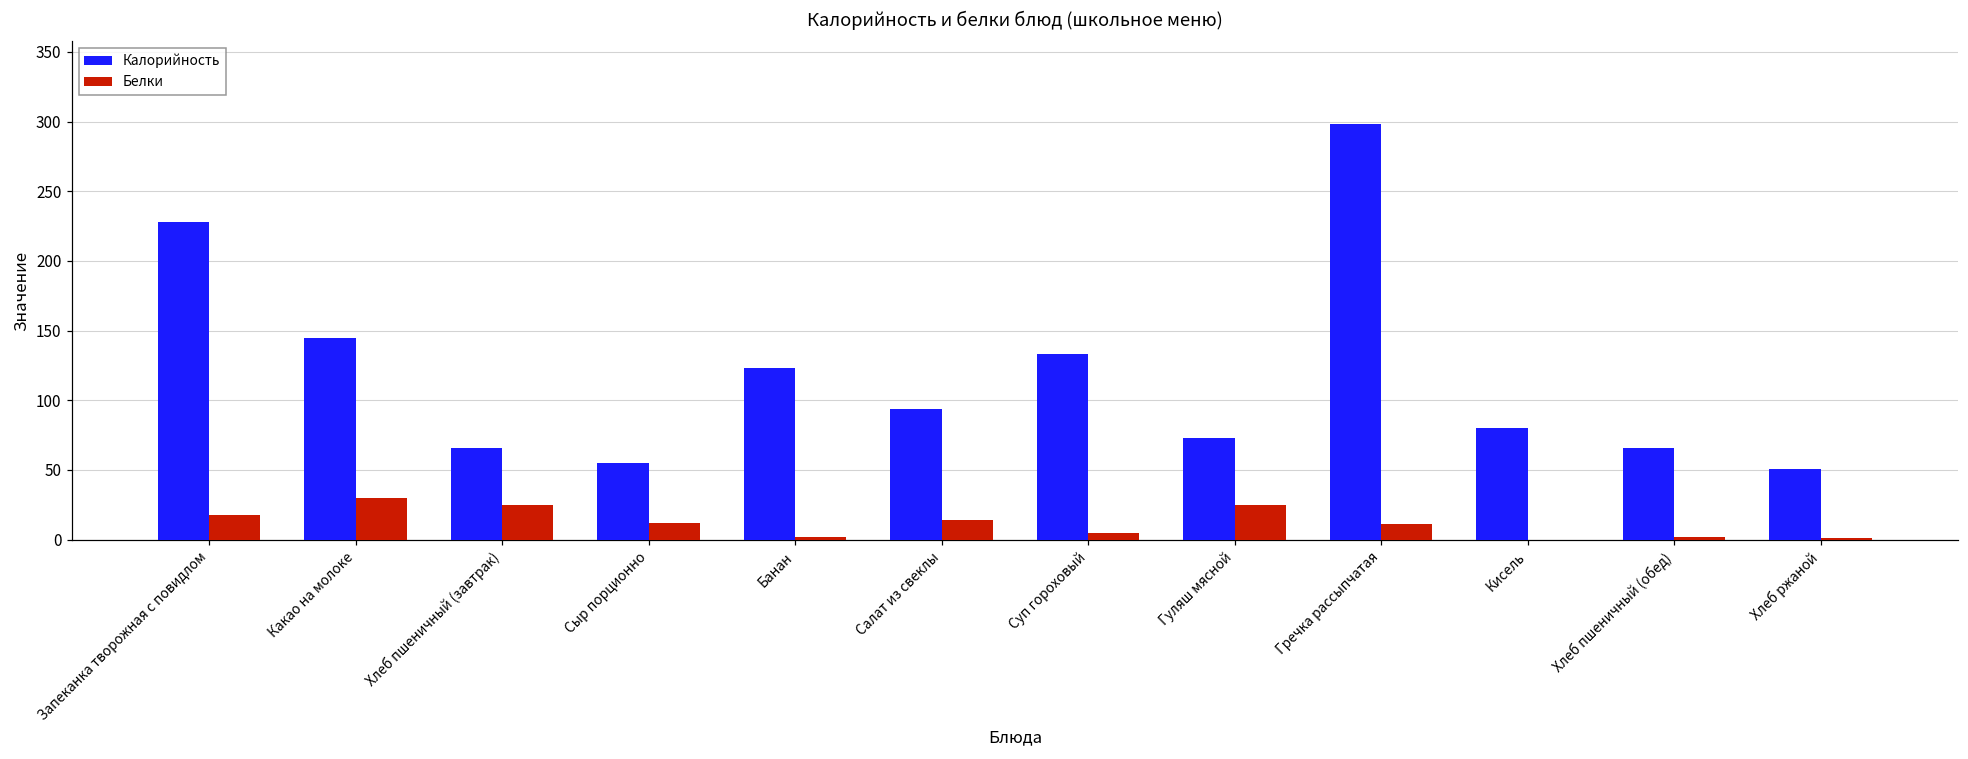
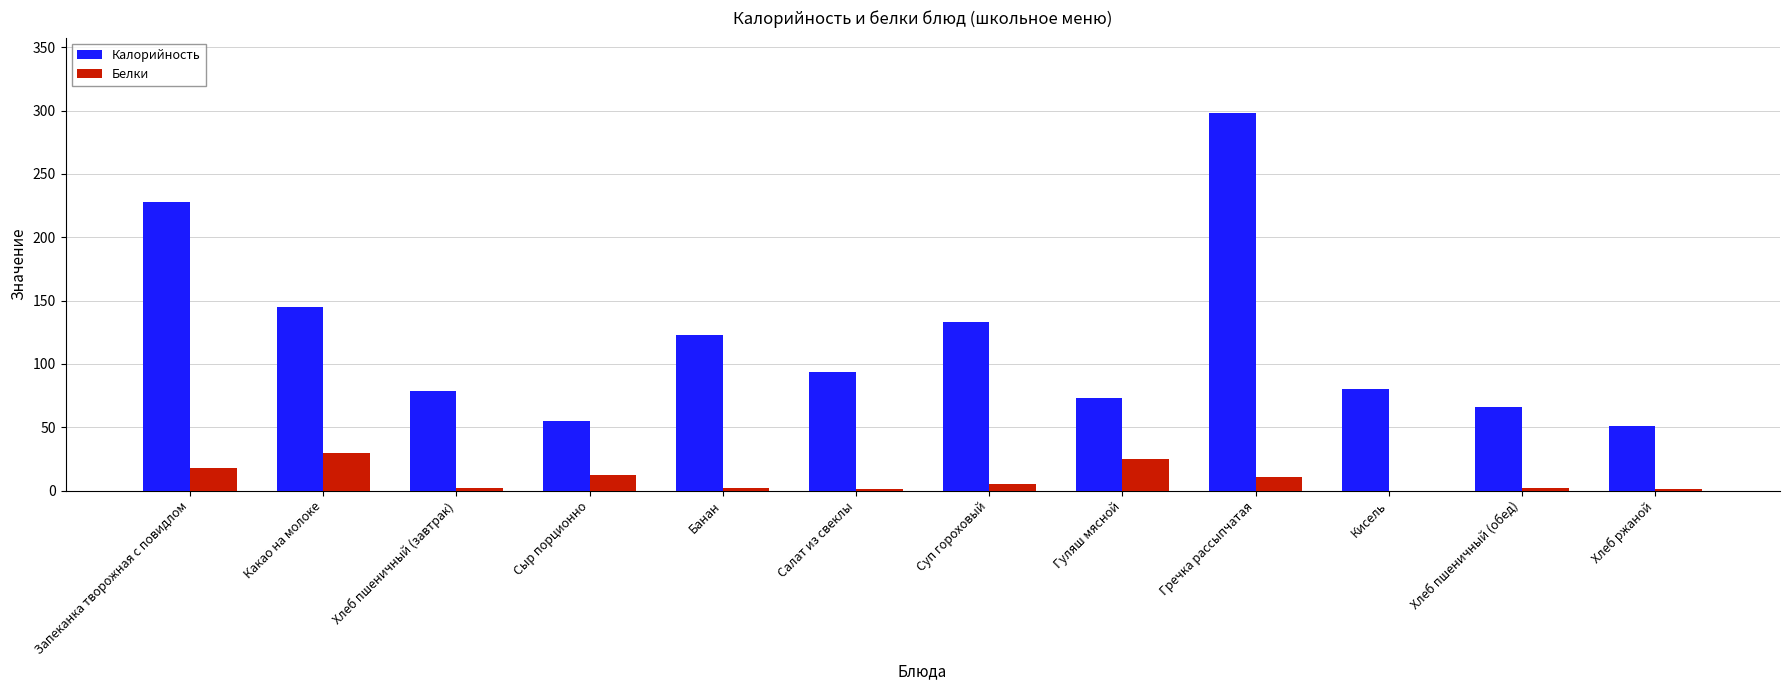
Калорийность, Хлеб пшеничный (завтрак): 66 -> 79
Белки, Хлеб пшеничный (завтрак): 25 -> 2
Белки, Салат из свеклы: 14 -> 1
